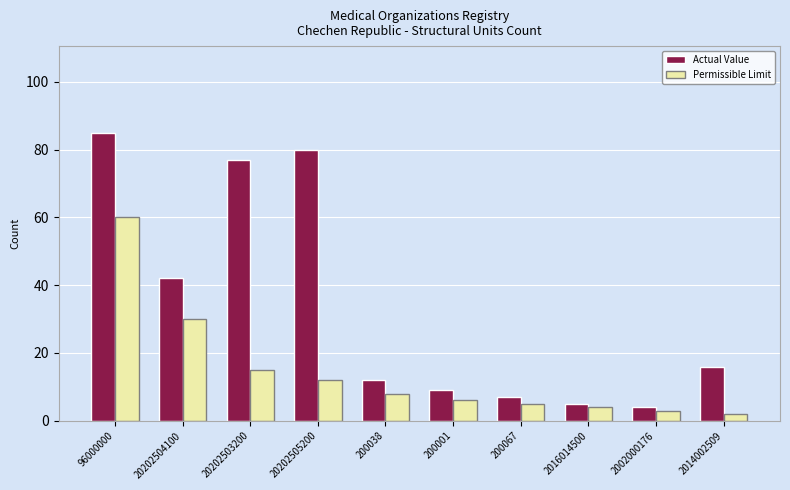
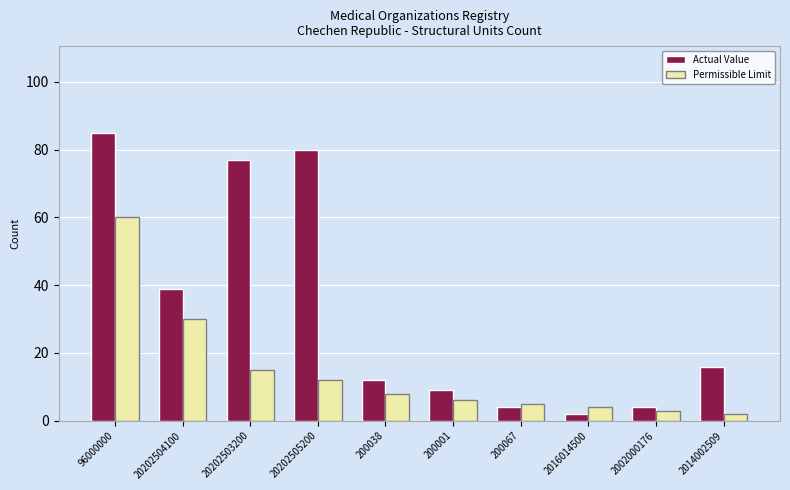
Actual Value, 20202504100: 42 -> 39
Actual Value, 200067: 7 -> 4
Actual Value, 2016014500: 5 -> 2
